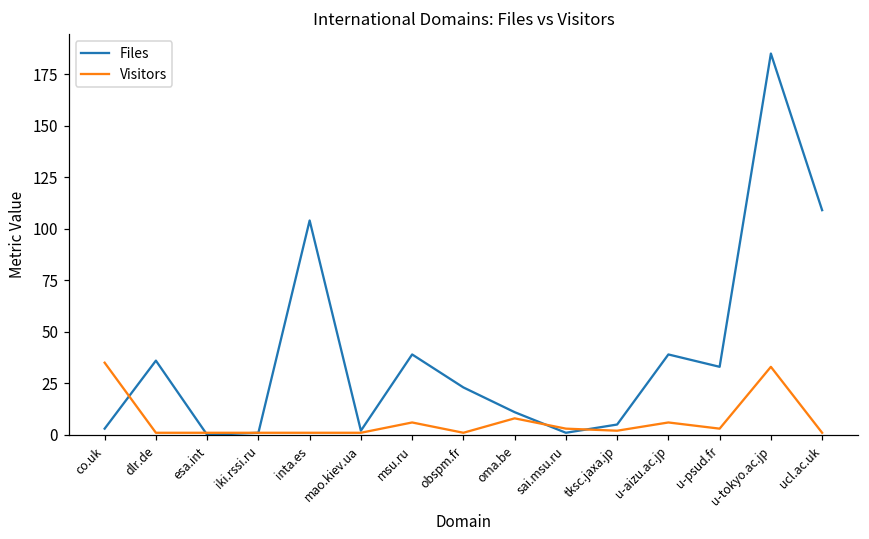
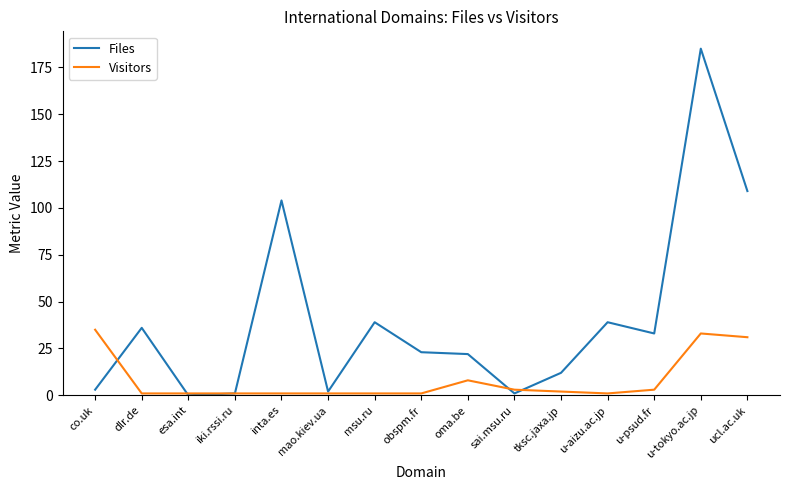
Visitors, msu.ru: 6 -> 1
Files, oma.be: 11 -> 22
Files, tksc.jaxa.jp: 5 -> 12
Visitors, u-aizu.ac.jp: 6 -> 1
Visitors, ucl.ac.uk: 1 -> 31
